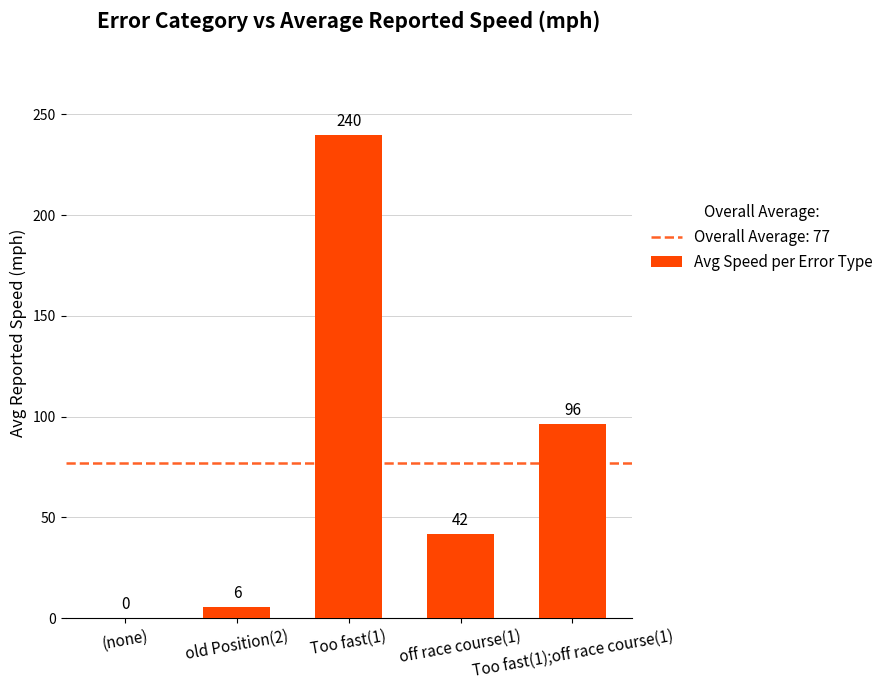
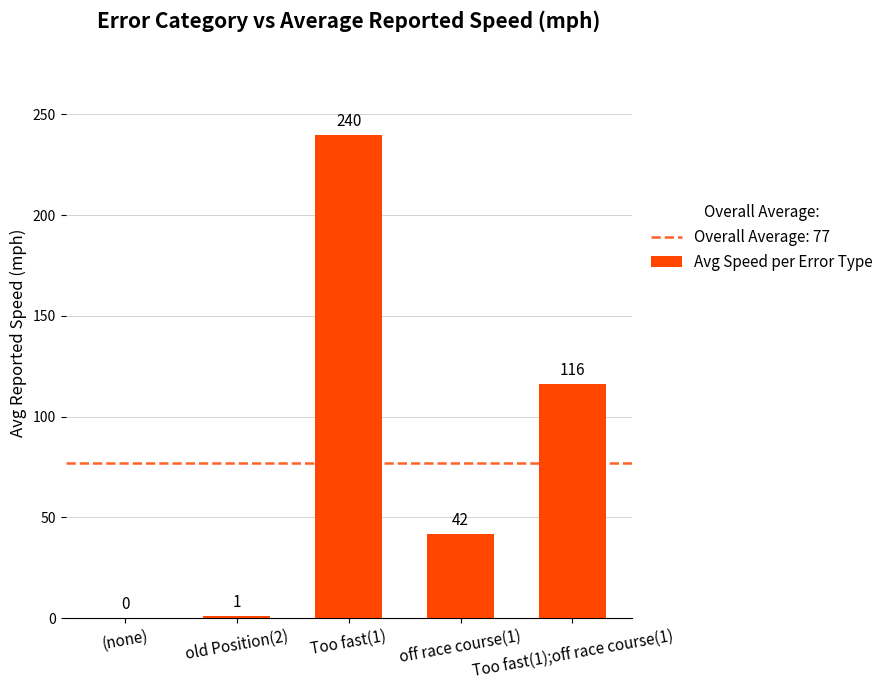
old Position(2): 6 -> 1
Too fast(1);off race course(1): 96 -> 116
